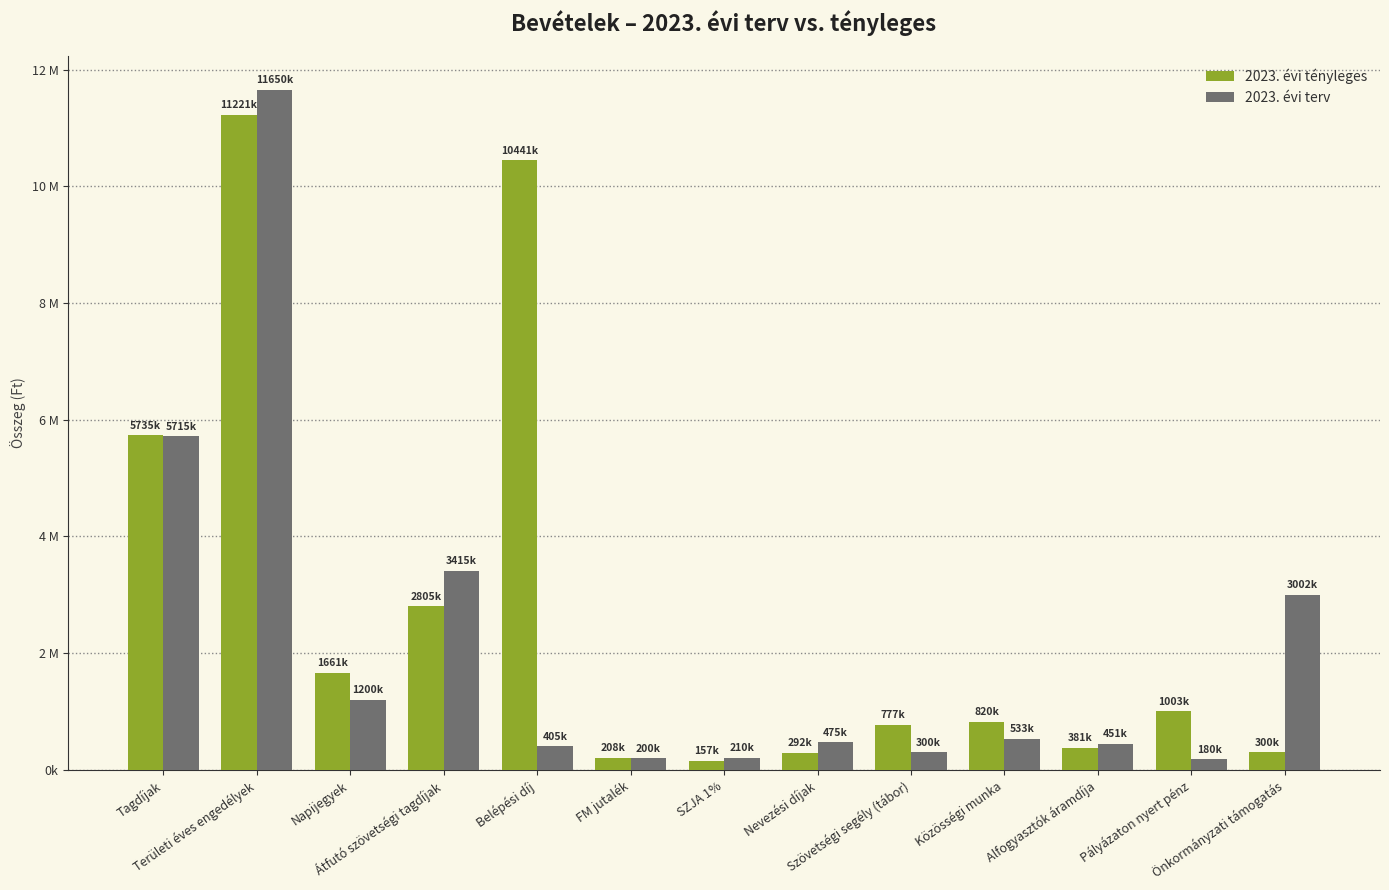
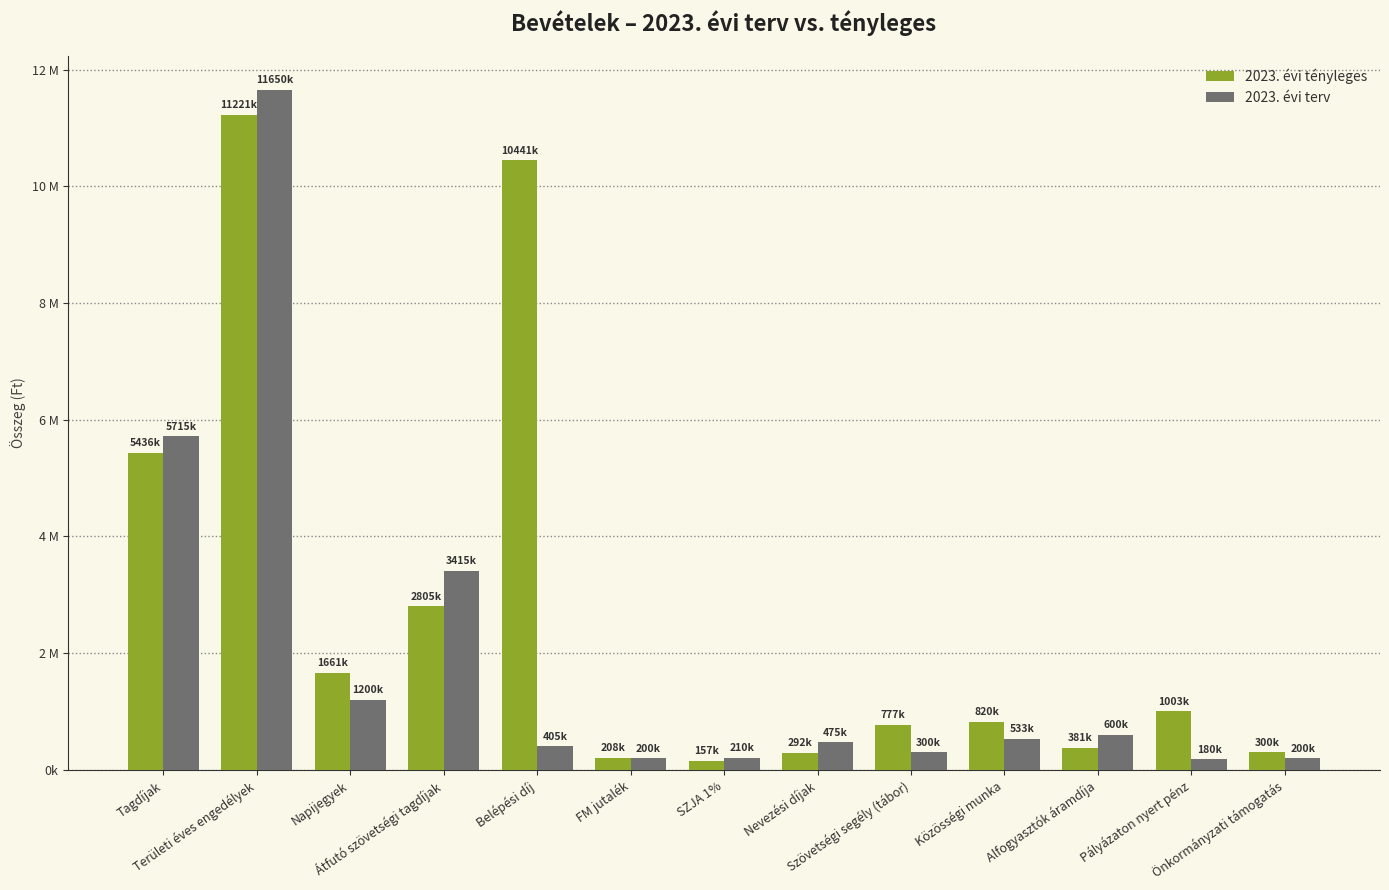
2023. évi tényleges, Tagdíjak: 5735k -> 5436k
2023. évi terv, Alfogyasztók áramdíja: 451k -> 600k
2023. évi terv, Önkormányzati támogatás: 3002k -> 200k
